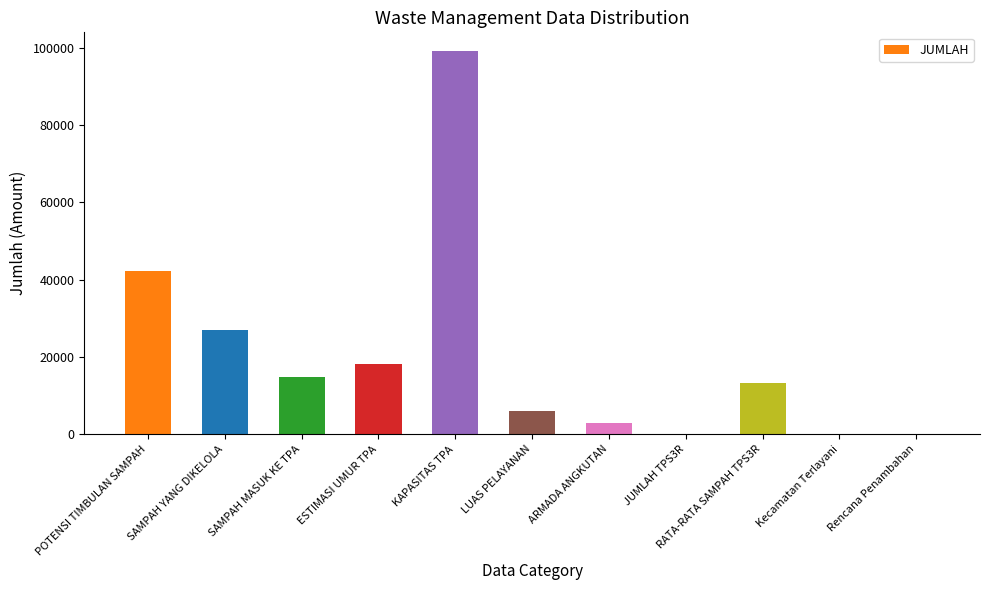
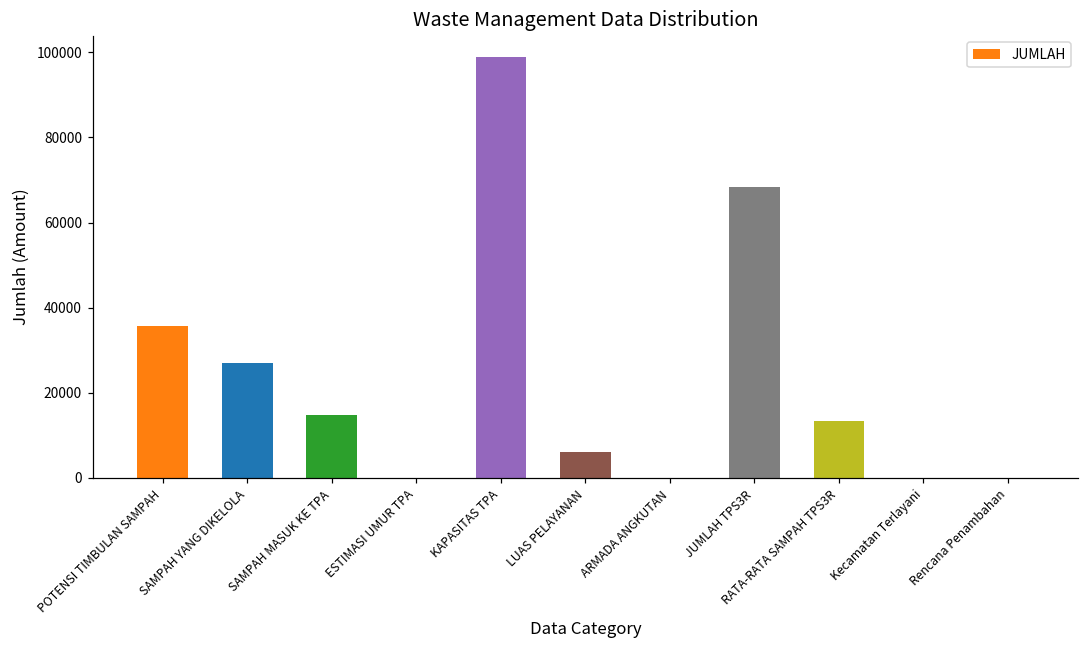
POTENSI TIMBULAN SAMPAH: 42000 -> 36000
ESTIMASI UMUR TPA: 18000 -> 0
ARMADA ANGKUTAN: 3000 -> 0
JUMLAH TPS3R: 0 -> 68000
